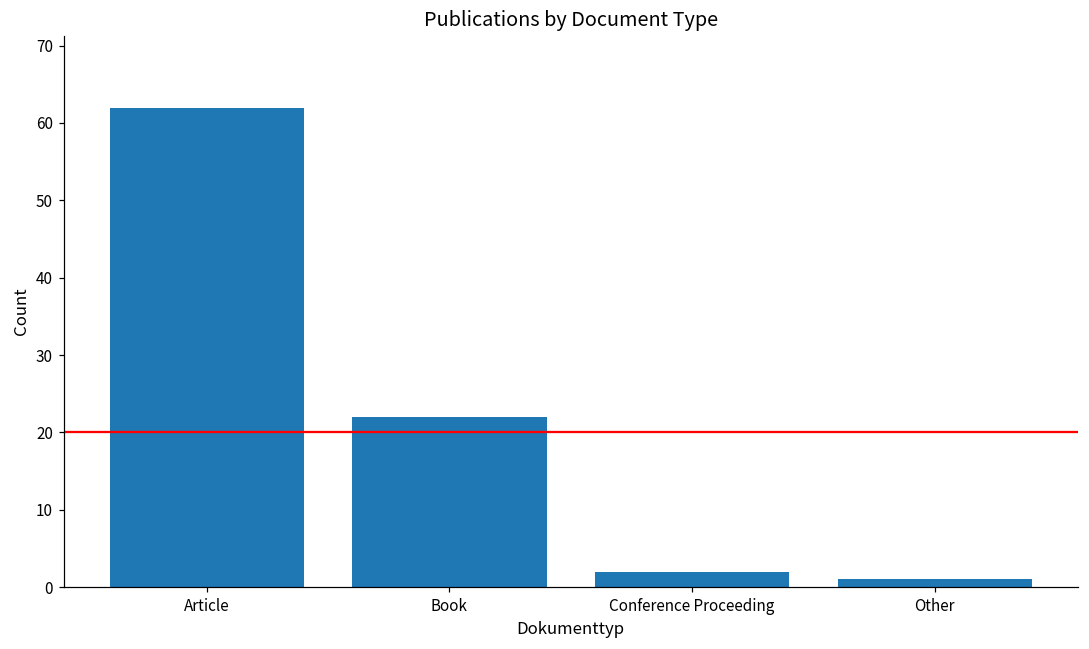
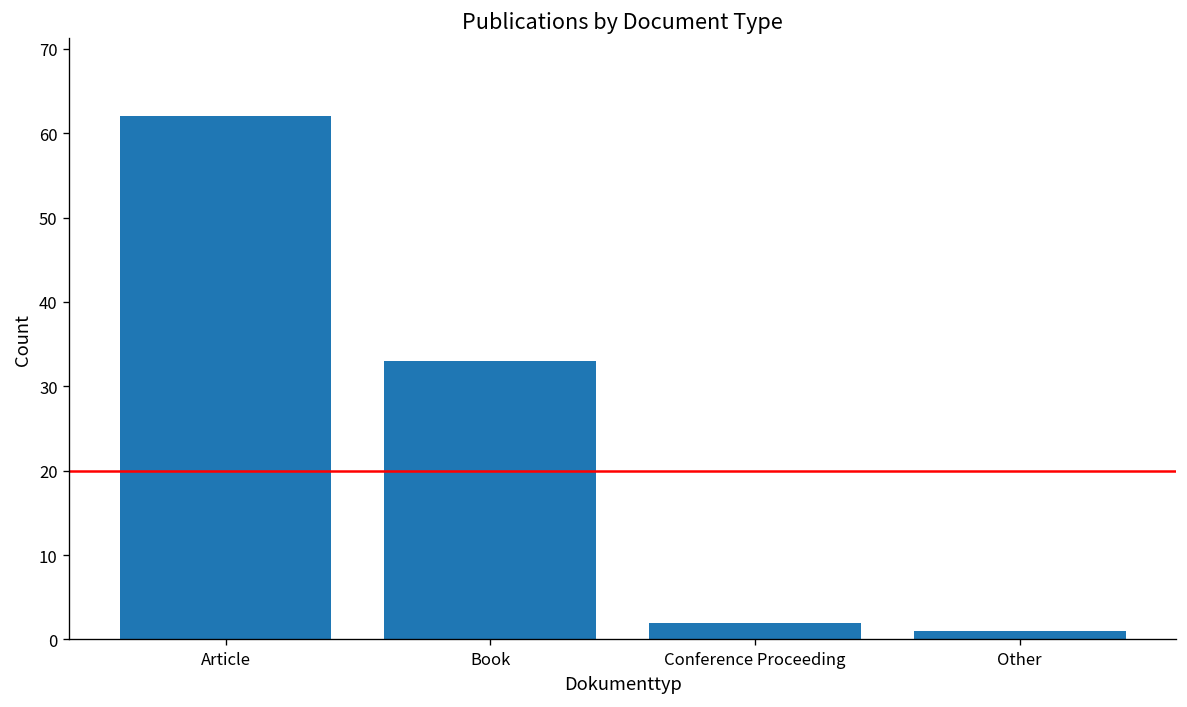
Book: 22 -> 33
